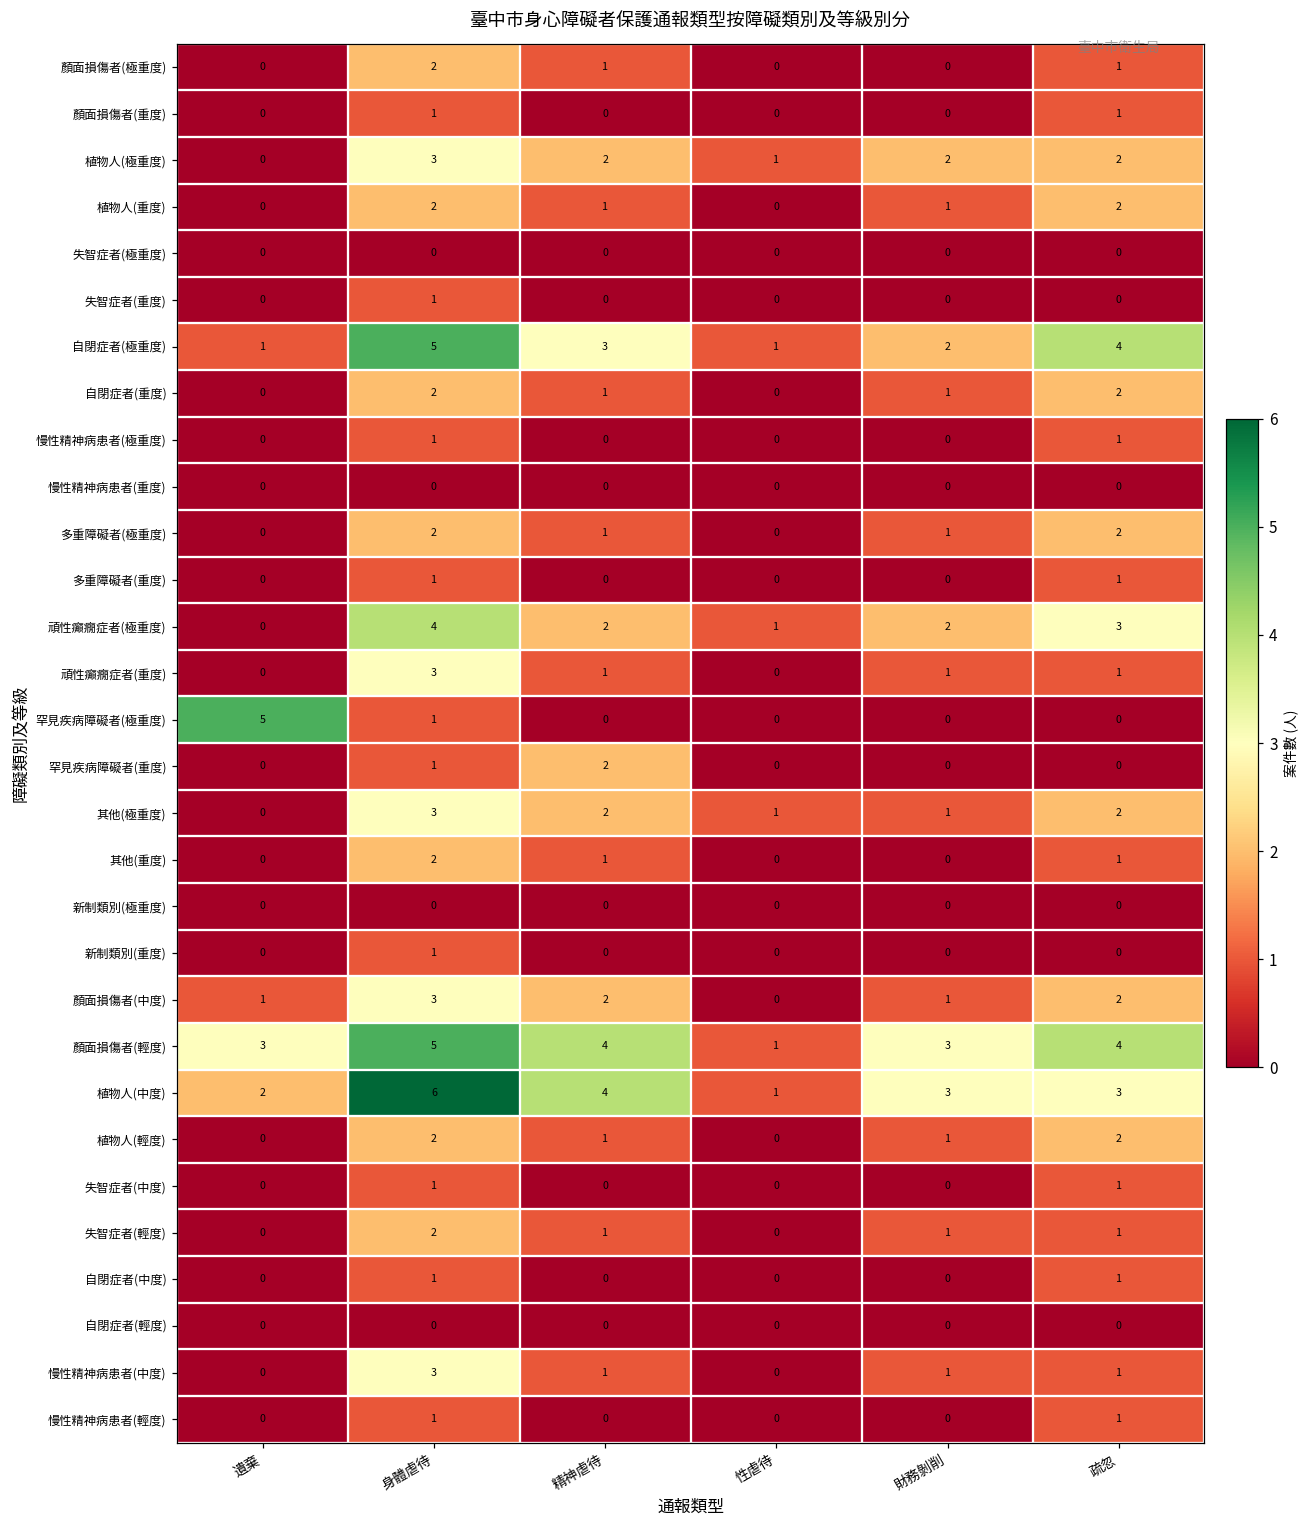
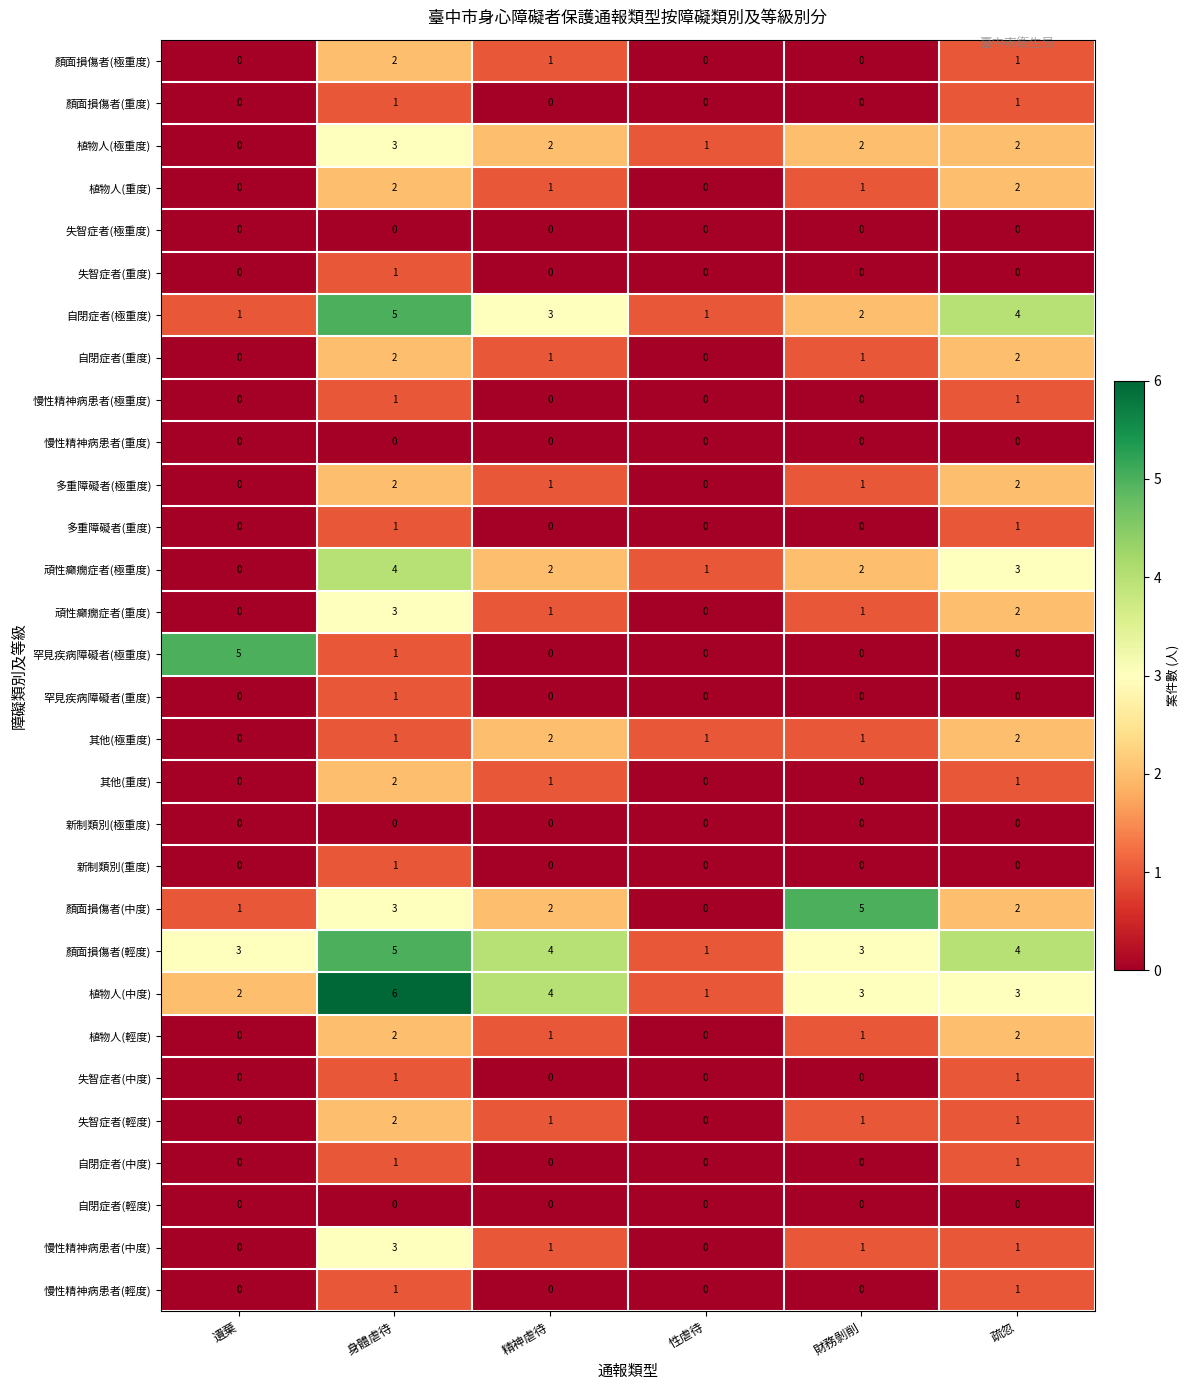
頑性癲癇症者(重度), 疏忽: 1 -> 2
罕見疾病障礙者(重度), 精神虐待: 2 -> 0
其他(極重度), 身體虐待: 3 -> 1
顏面損傷者(中度), 財務剝削: 1 -> 5
